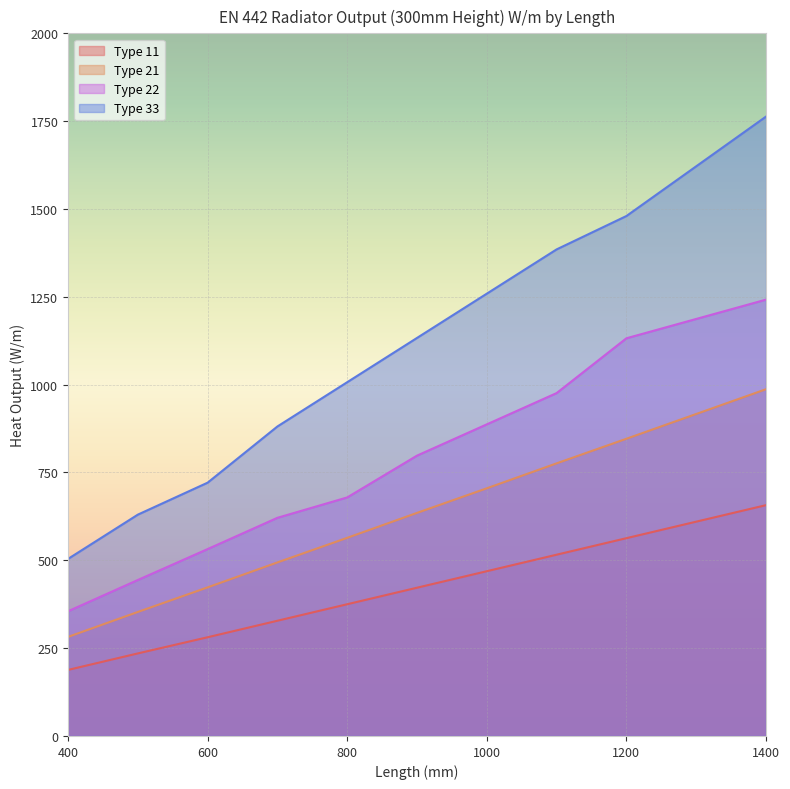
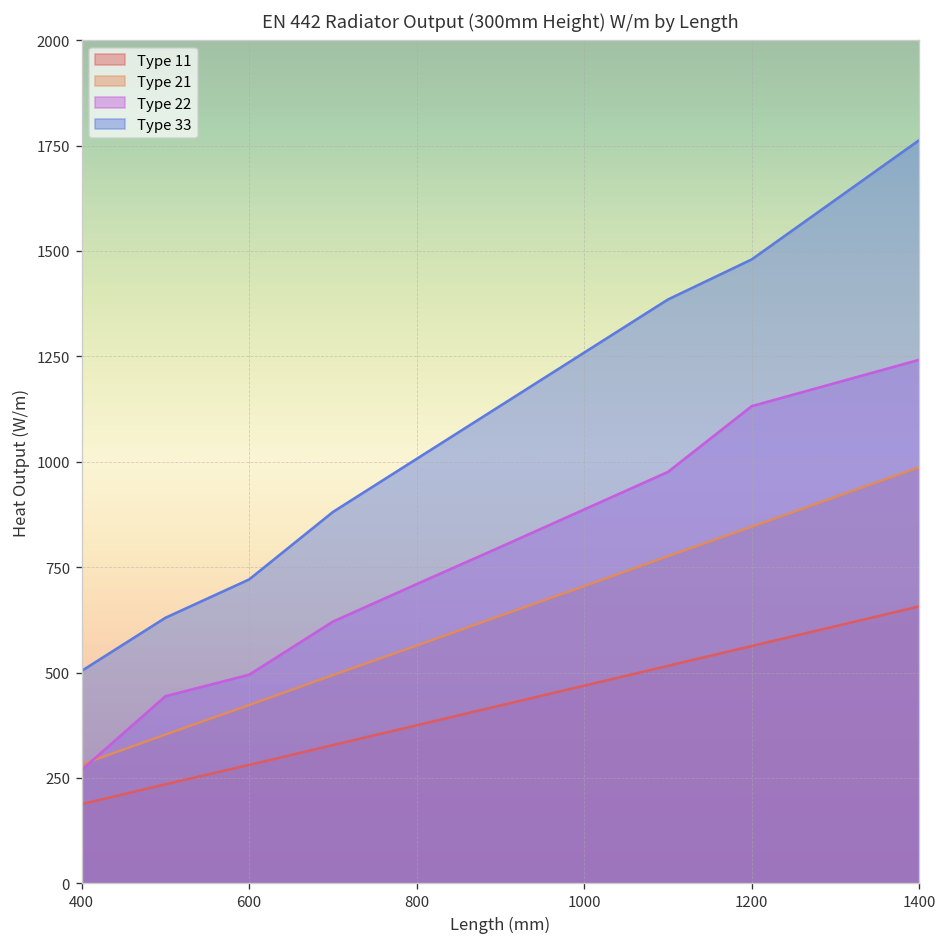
Type 22, 400: 360 -> 270
Type 22, 600: 530 -> 500
Type 22, 800: 680 -> 710
